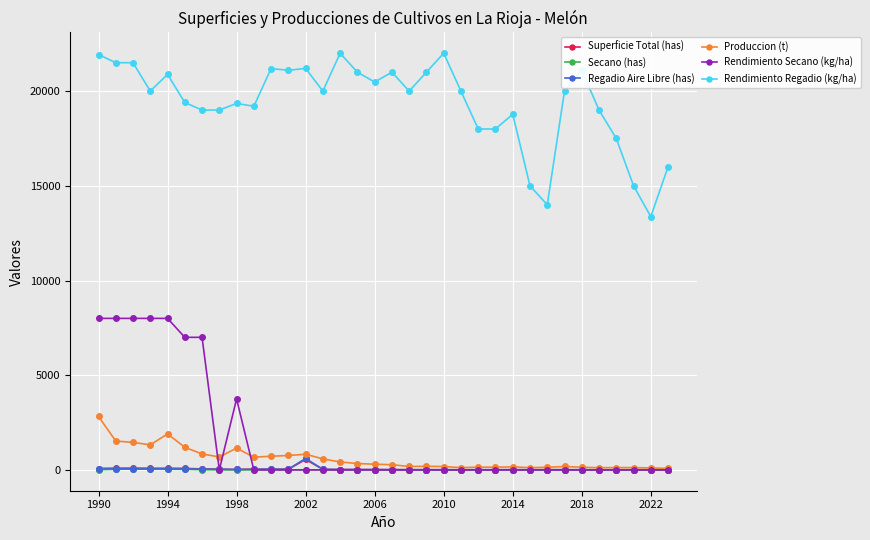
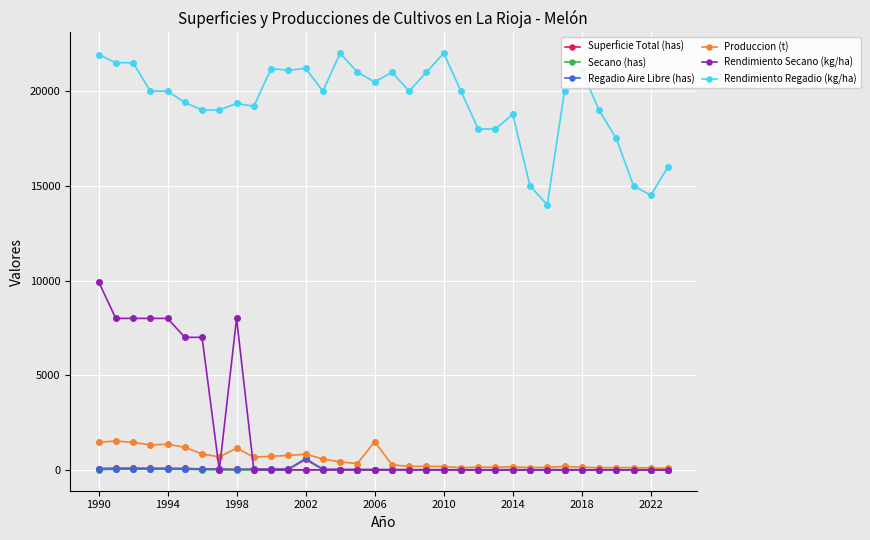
Produccion (t), 1990: 2800 -> 1500
Rendimiento Secano (kg/ha), 1990: 8000 -> 9900
Produccion (t), 1994: 1900 -> 1400
Rendimiento Regadio (kg/ha), 1994: 20900 -> 20000
Rendimiento Secano (kg/ha), 1998: 3700 -> 8000
Produccion (t), 2006: 300 -> 1500
Rendimiento Regadio (kg/ha), 2022: 13400 -> 14500
